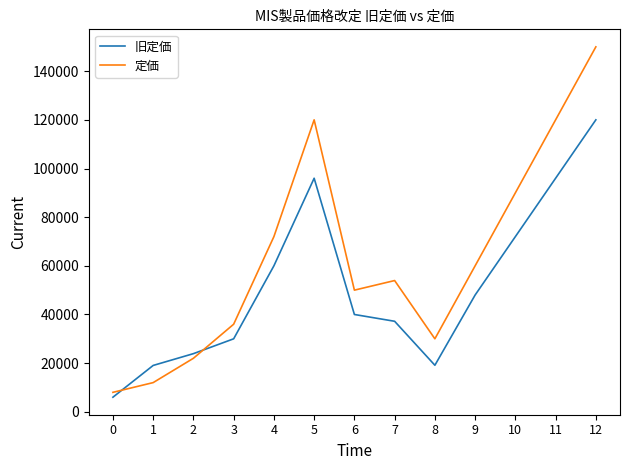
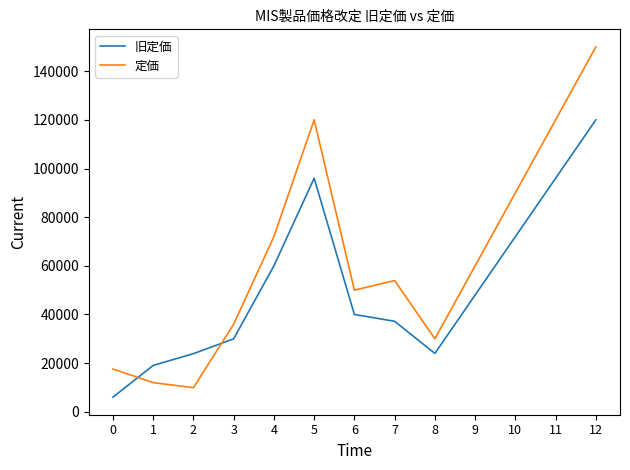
定価, 0: 8000 -> 18000
定価, 2: 22000 -> 10000
旧定価, 8: 19000 -> 24000
